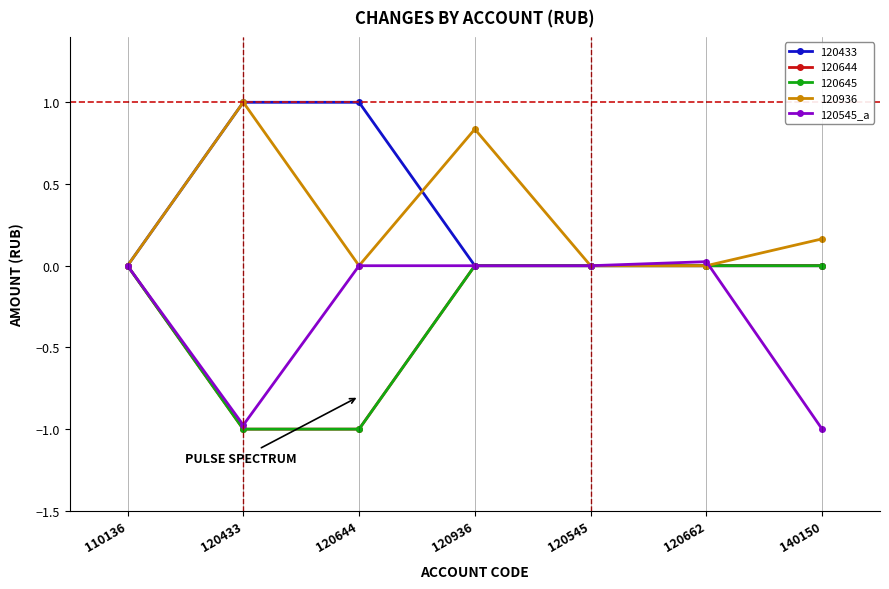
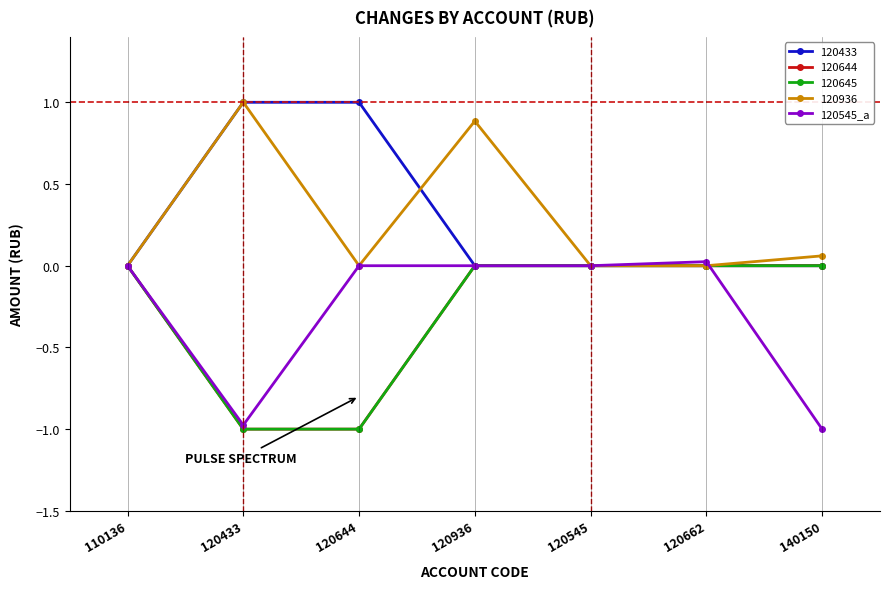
120936, 120936: 0.84 -> 0.89
120936, 140150: 0.16 -> 0.06
